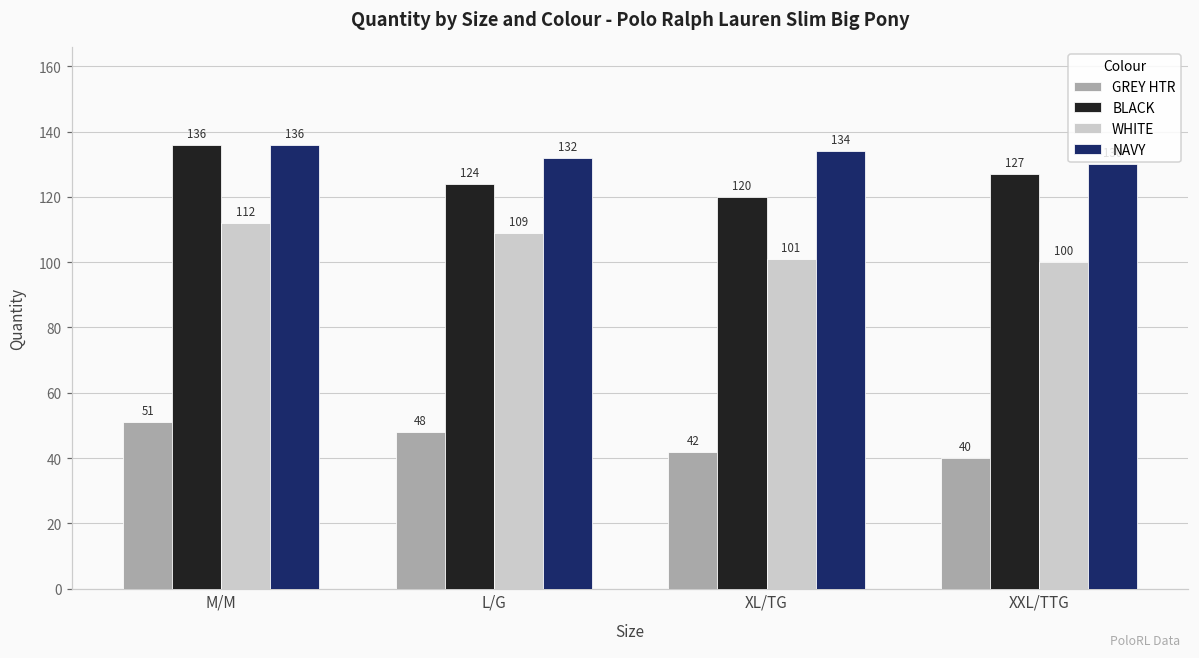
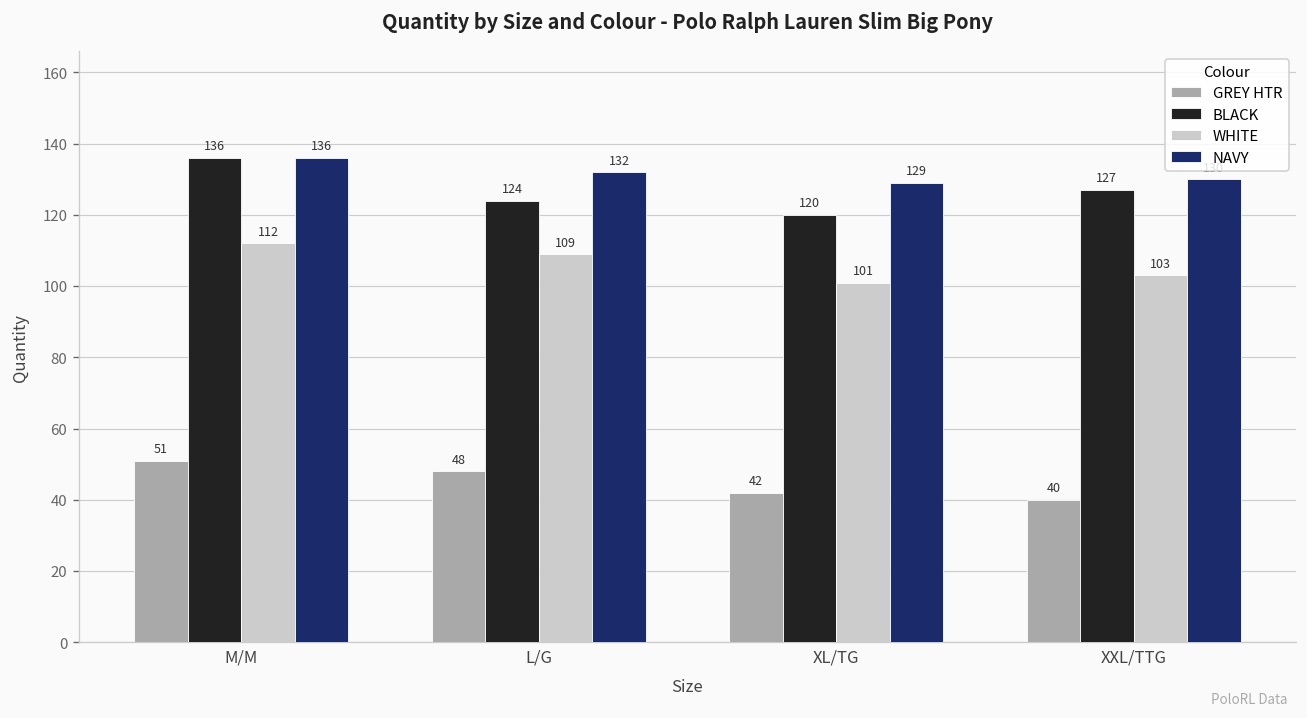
NAVY, XL/TG: 134 -> 129
WHITE, XXL/TTG: 100 -> 103
